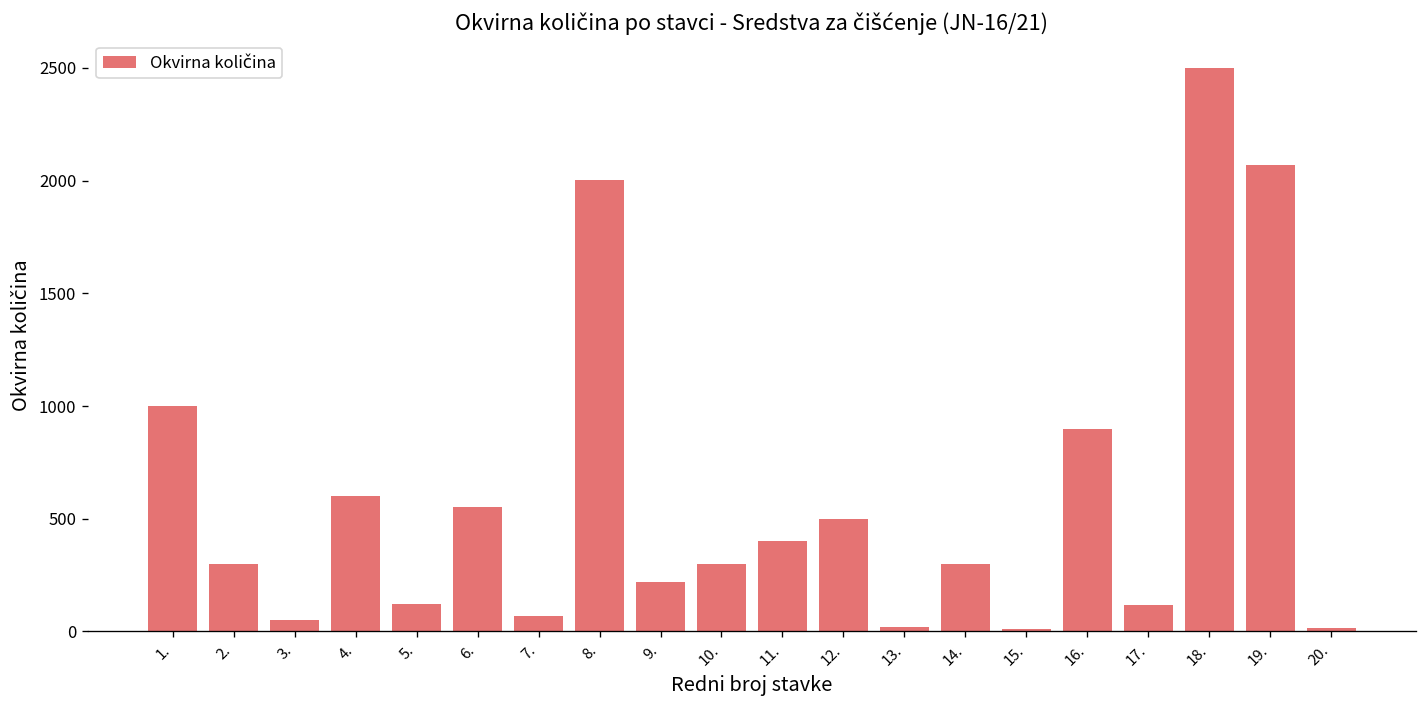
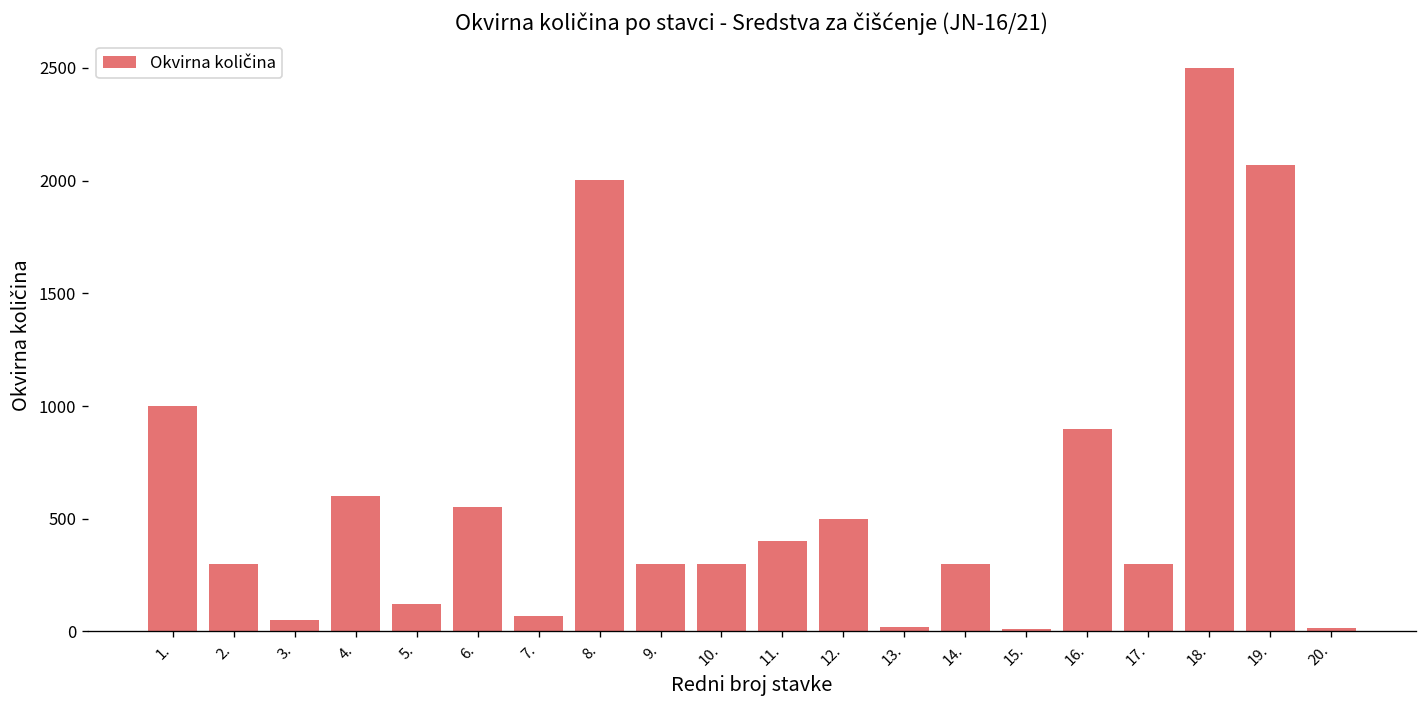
9.: 220 -> 300
17.: 120 -> 300
